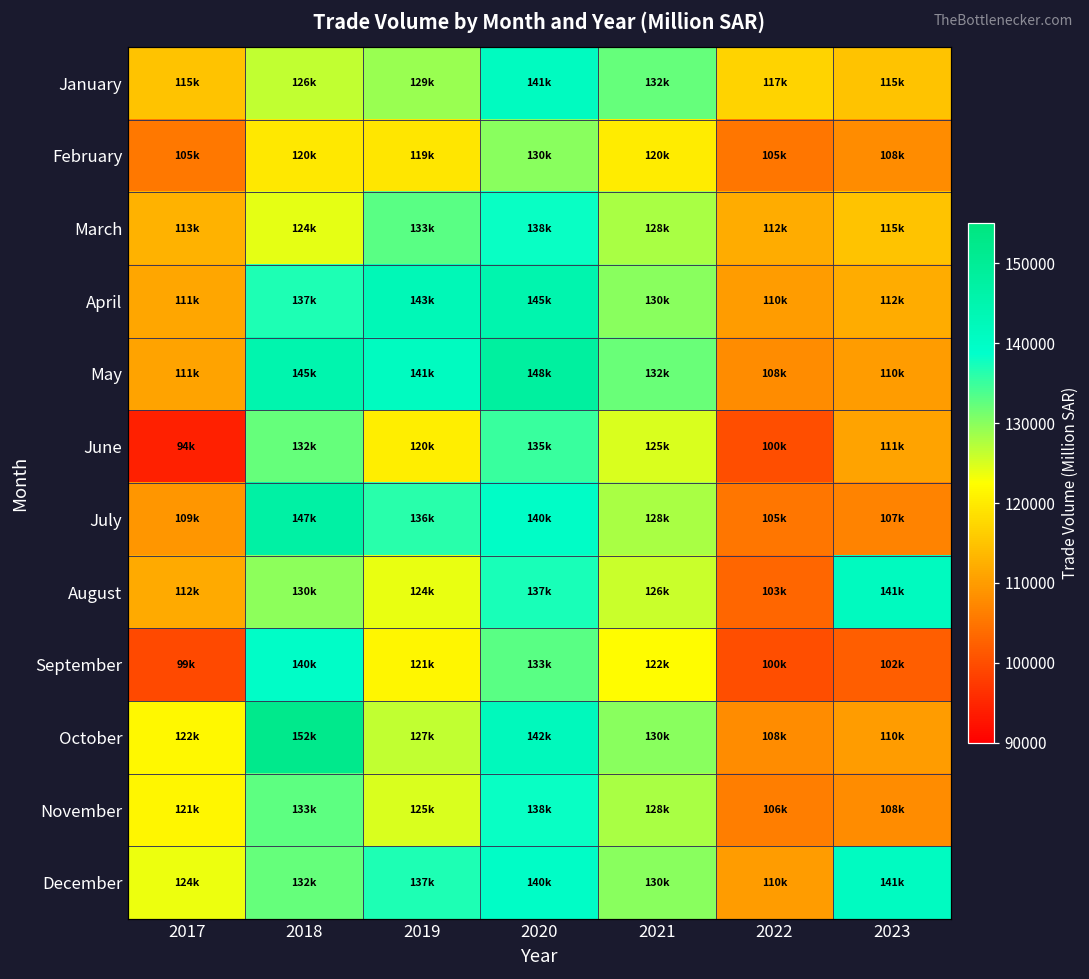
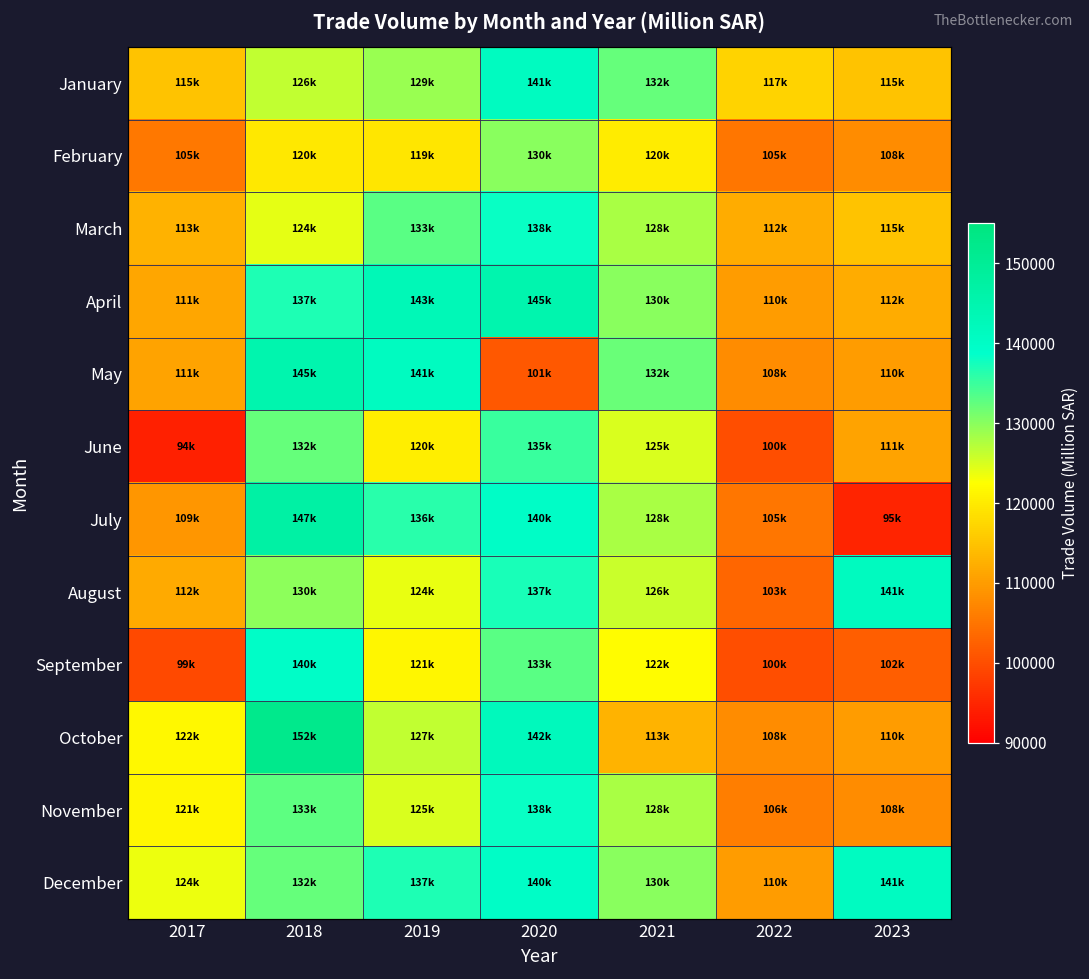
May, 2020: 148k -> 101k
July, 2023: 107k -> 95k
October, 2021: 130k -> 113k
